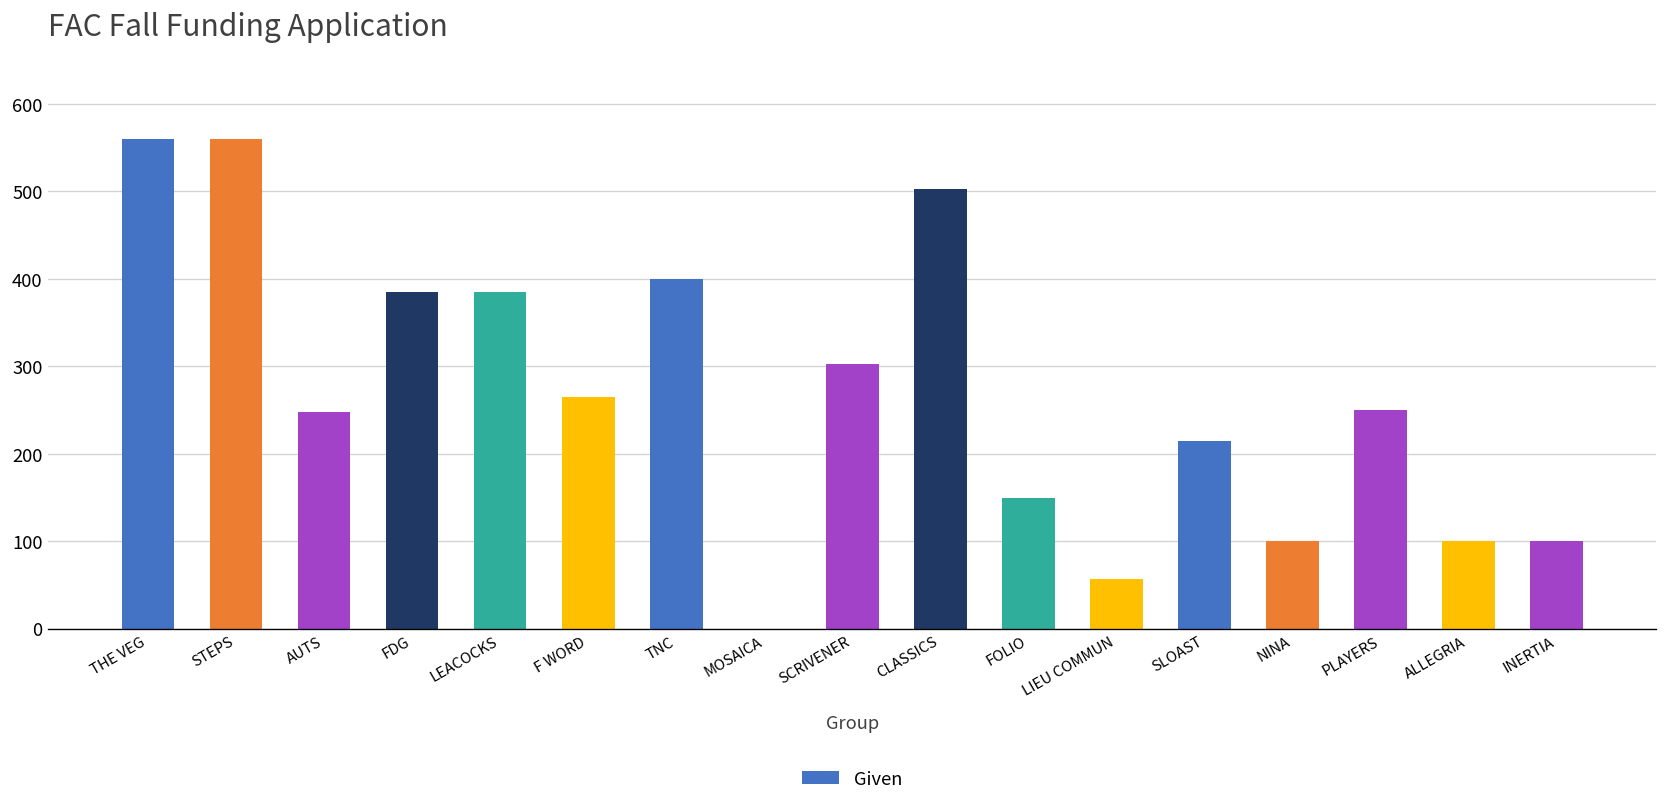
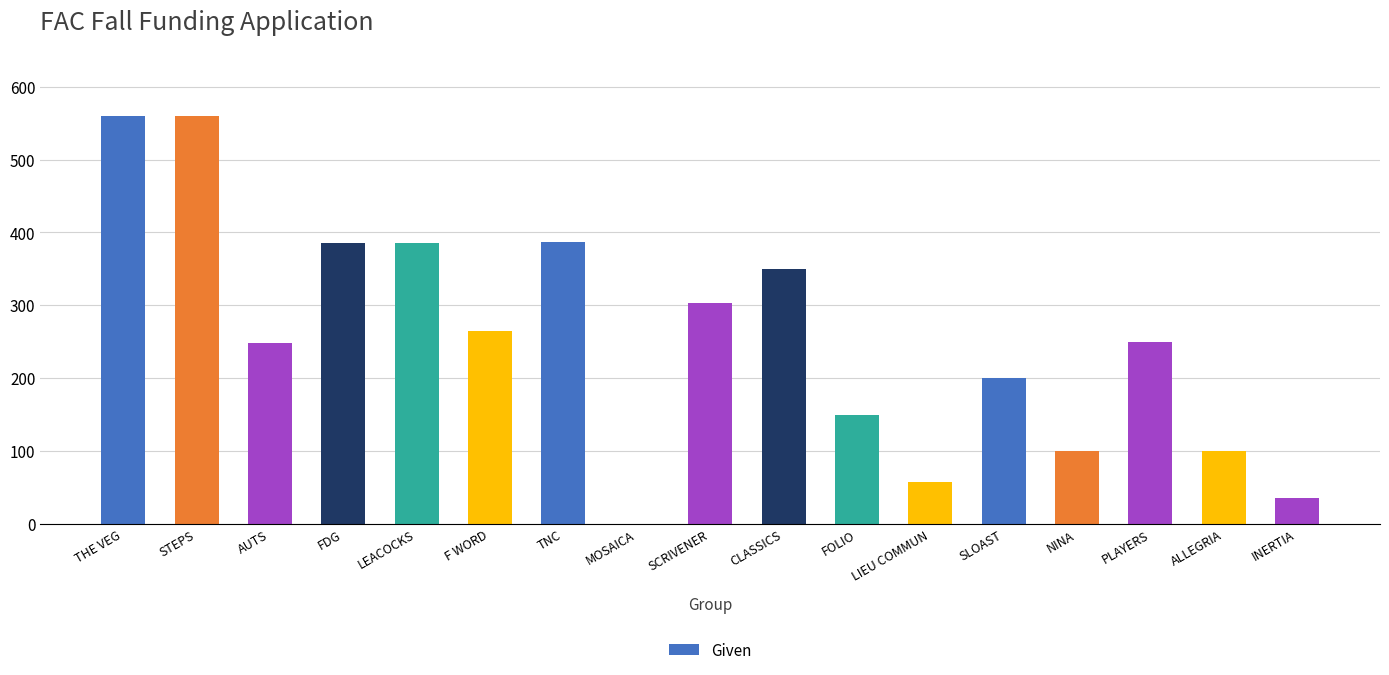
TNC: 400 -> 390
CLASSICS: 500 -> 350
SLOAST: 220 -> 200
INERTIA: 100 -> 40
